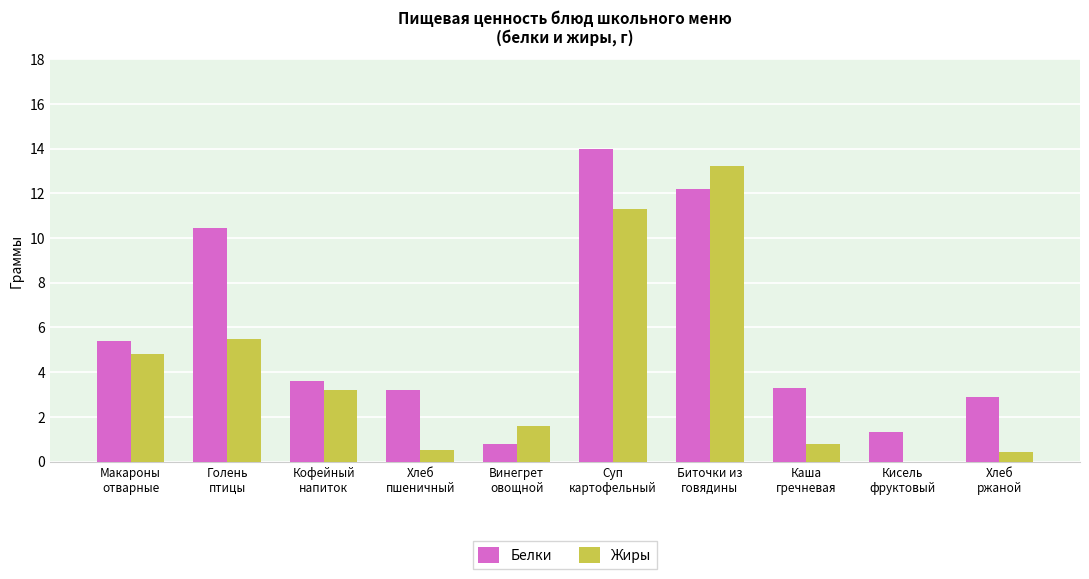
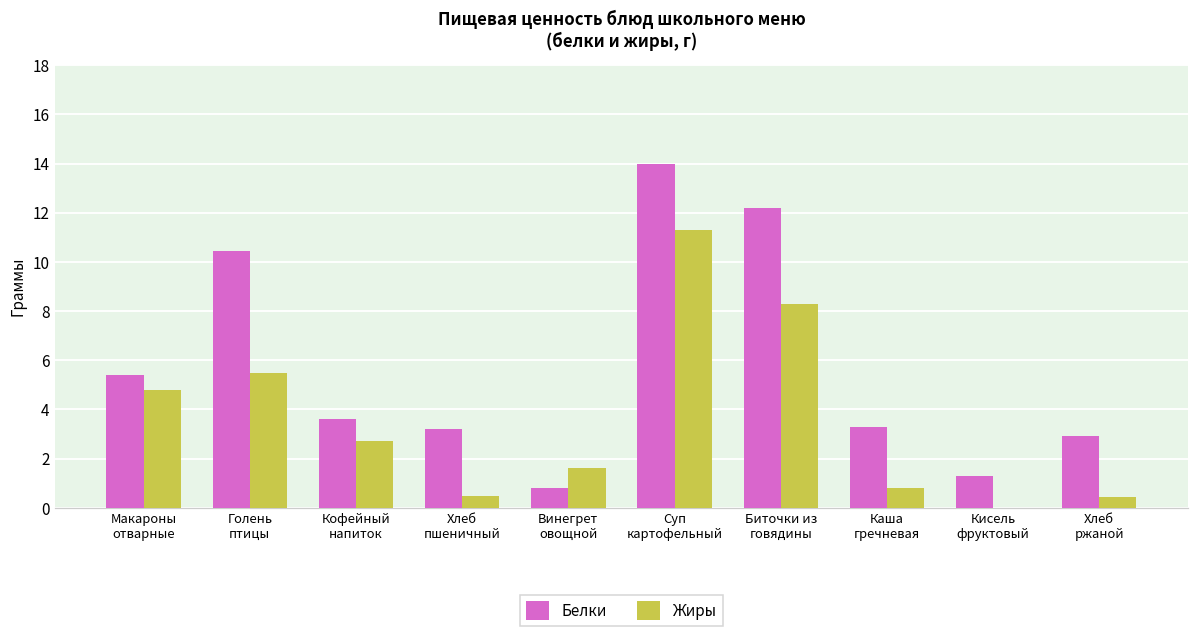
Жиры, Кофейный напиток: 3.2 -> 2.7
Жиры, Биточки из говядины: 13.2 -> 8.3
